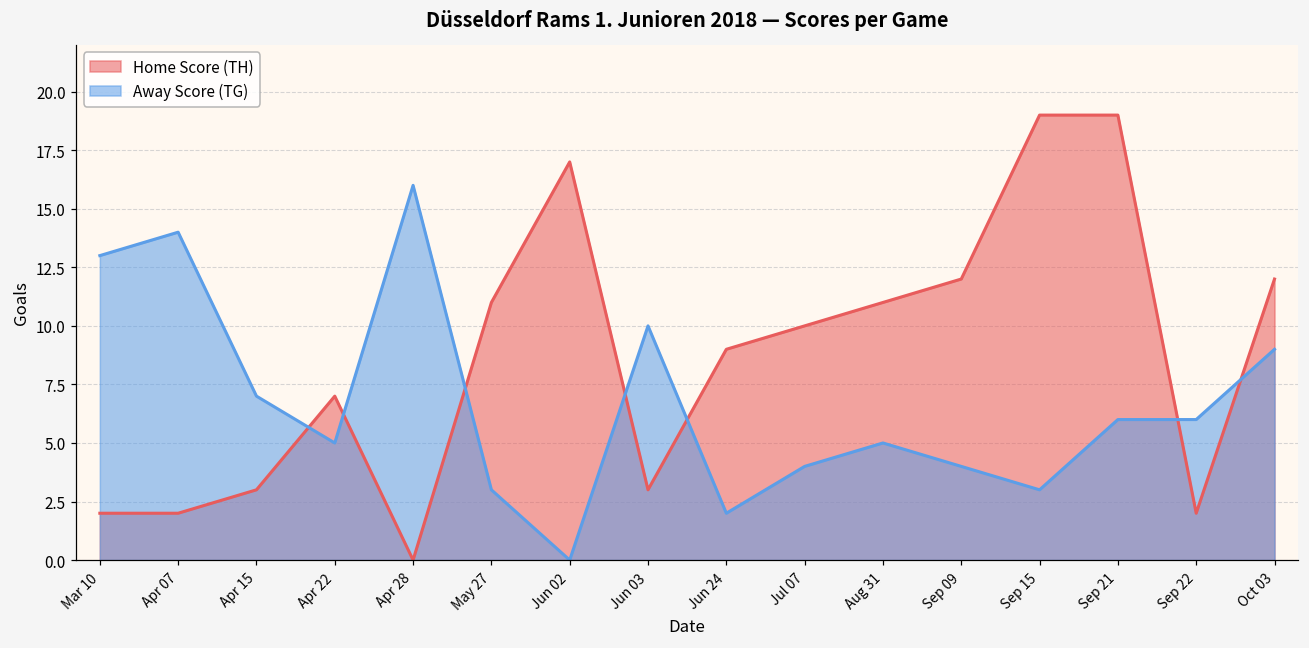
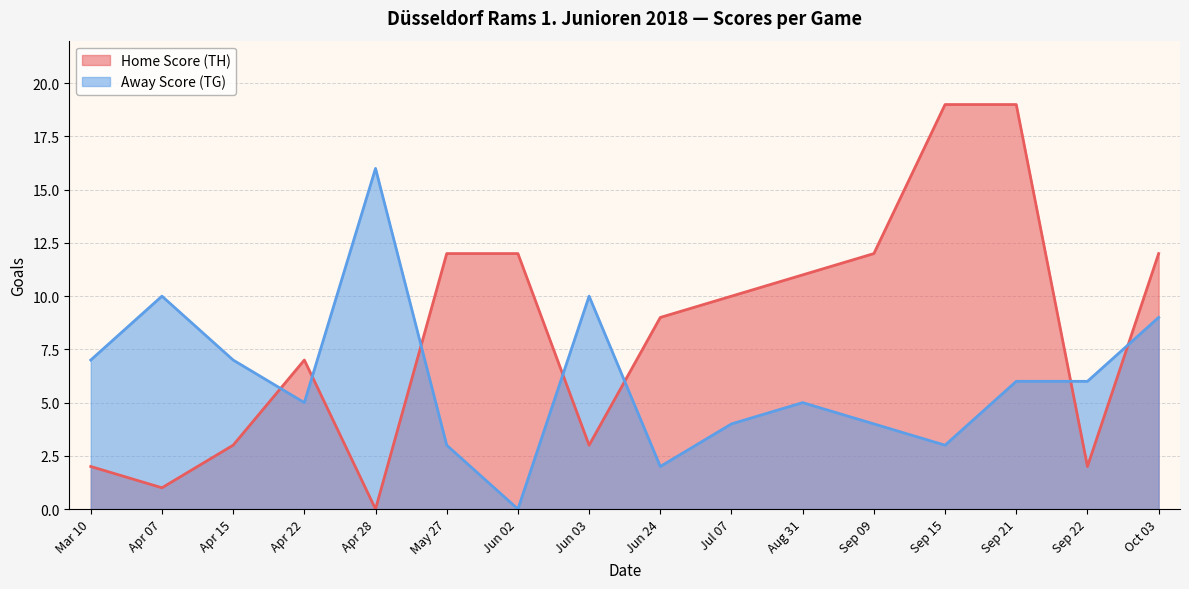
Away Score (TG), Mar 10: 13 -> 7
Home Score (TH), Apr 07: 2 -> 1
Away Score (TG), Apr 07: 14 -> 10
Home Score (TH), May 27: 11 -> 12
Home Score (TH), Jun 02: 17 -> 12
